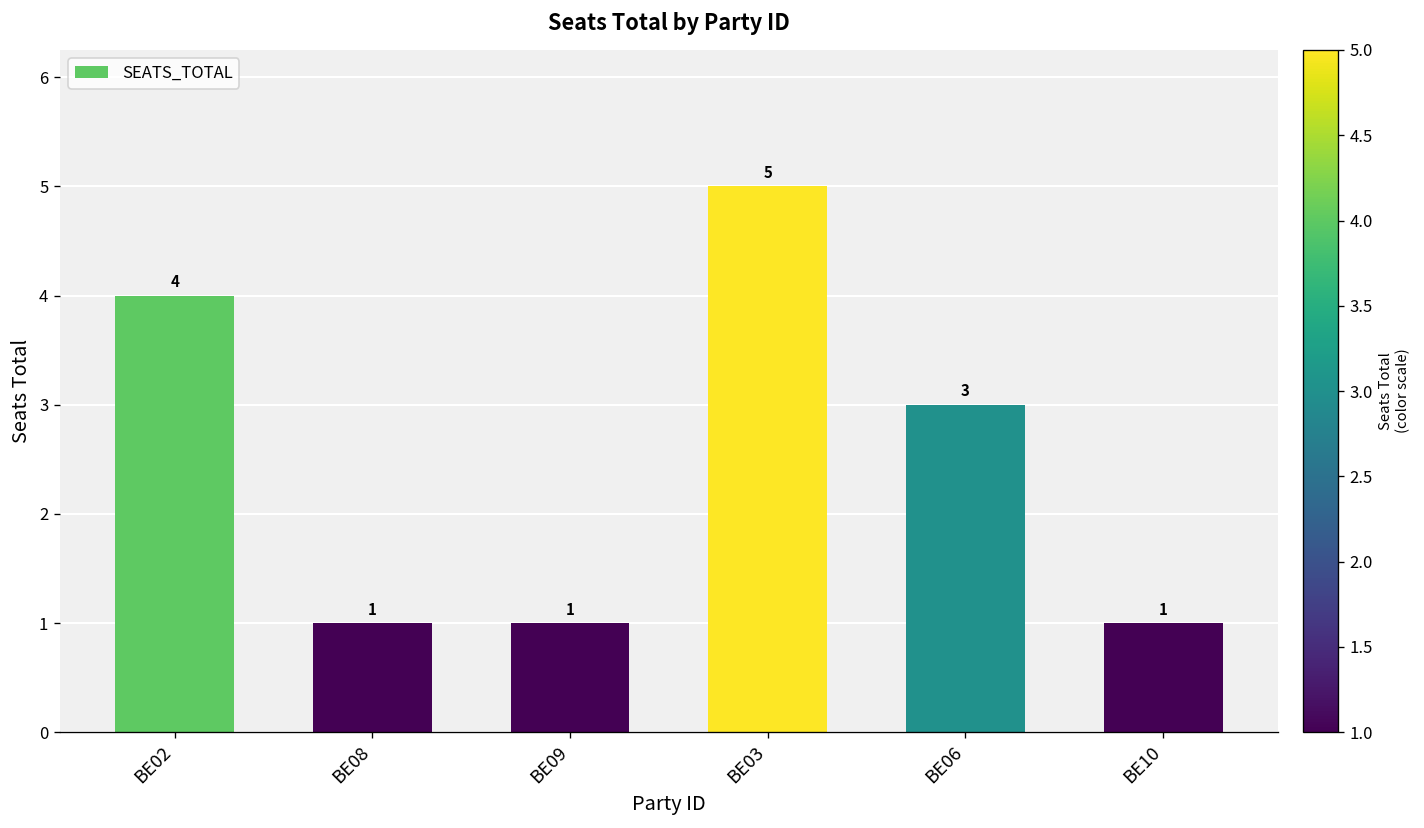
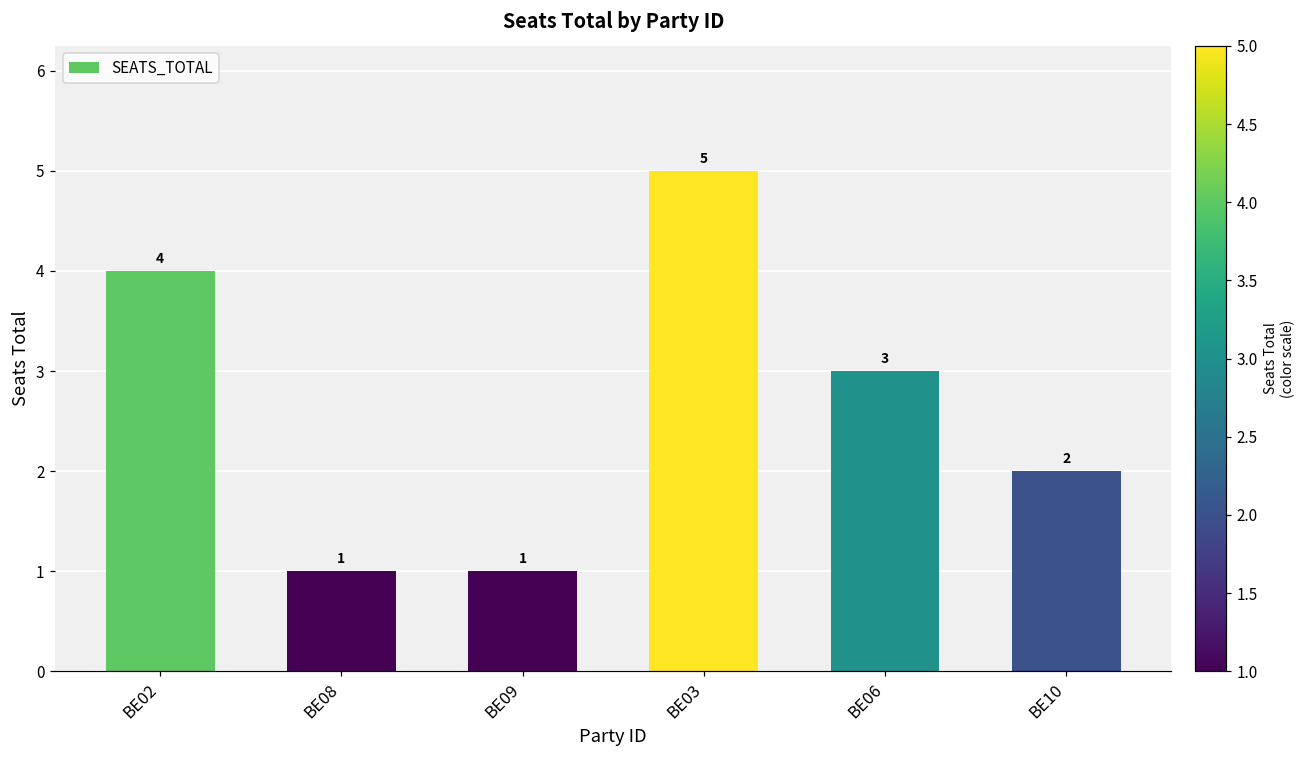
BE10: 1 -> 2
